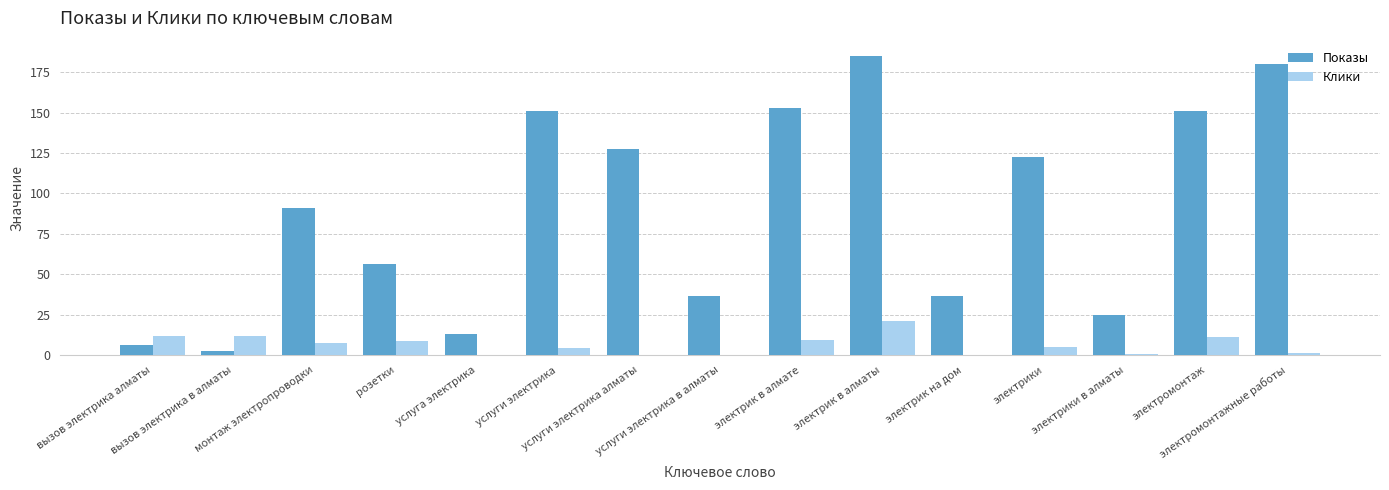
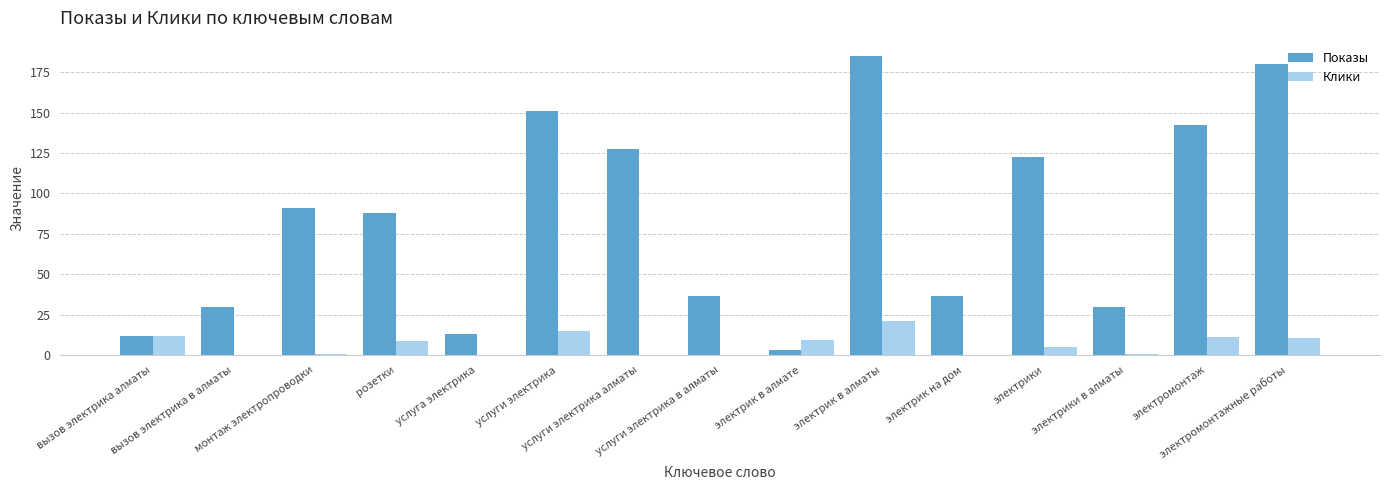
Показы, вызов электрика алматы: 6 -> 12
Показы, вызов электрика в алматы: 2 -> 30
Клики, вызов электрика в алматы: 12 -> 0
Клики, монтаж электропроводки: 8 -> 1
Показы, розетки: 56 -> 88
Клики, услуги электрика: 4 -> 15
Показы, электрик в алмате: 153 -> 3
Показы, электрики в алматы: 25 -> 30
Показы, электромонтаж: 151 -> 142
Клики, электромонтажные работы: 1 -> 11
